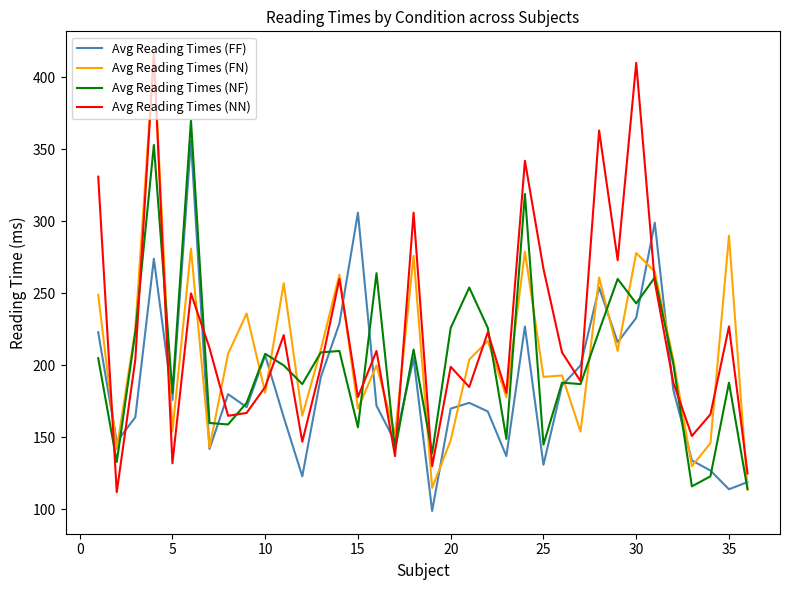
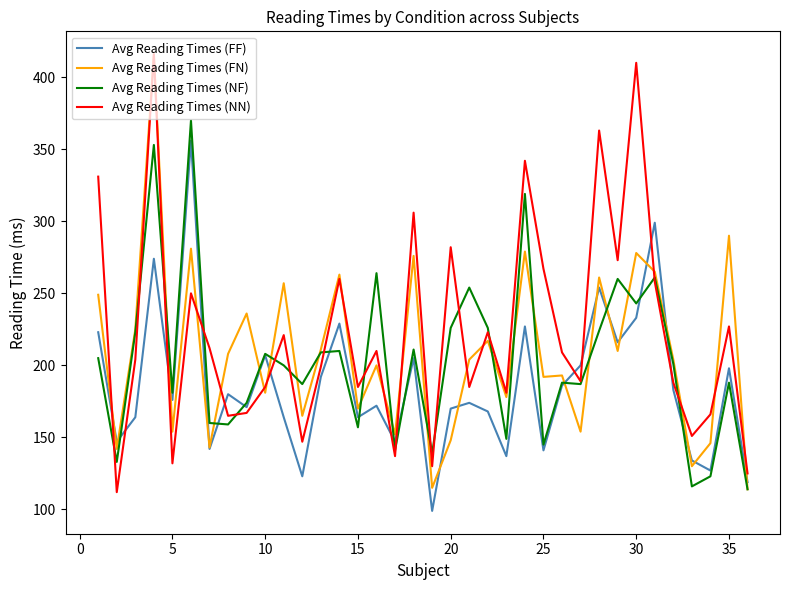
Avg Reading Times (FF), 15: 306 -> 164
Avg Reading Times (NN), 15: 178 -> 185
Avg Reading Times (NN), 20: 199 -> 282
Avg Reading Times (FF), 25: 131 -> 141
Avg Reading Times (FF), 35: 114 -> 198
